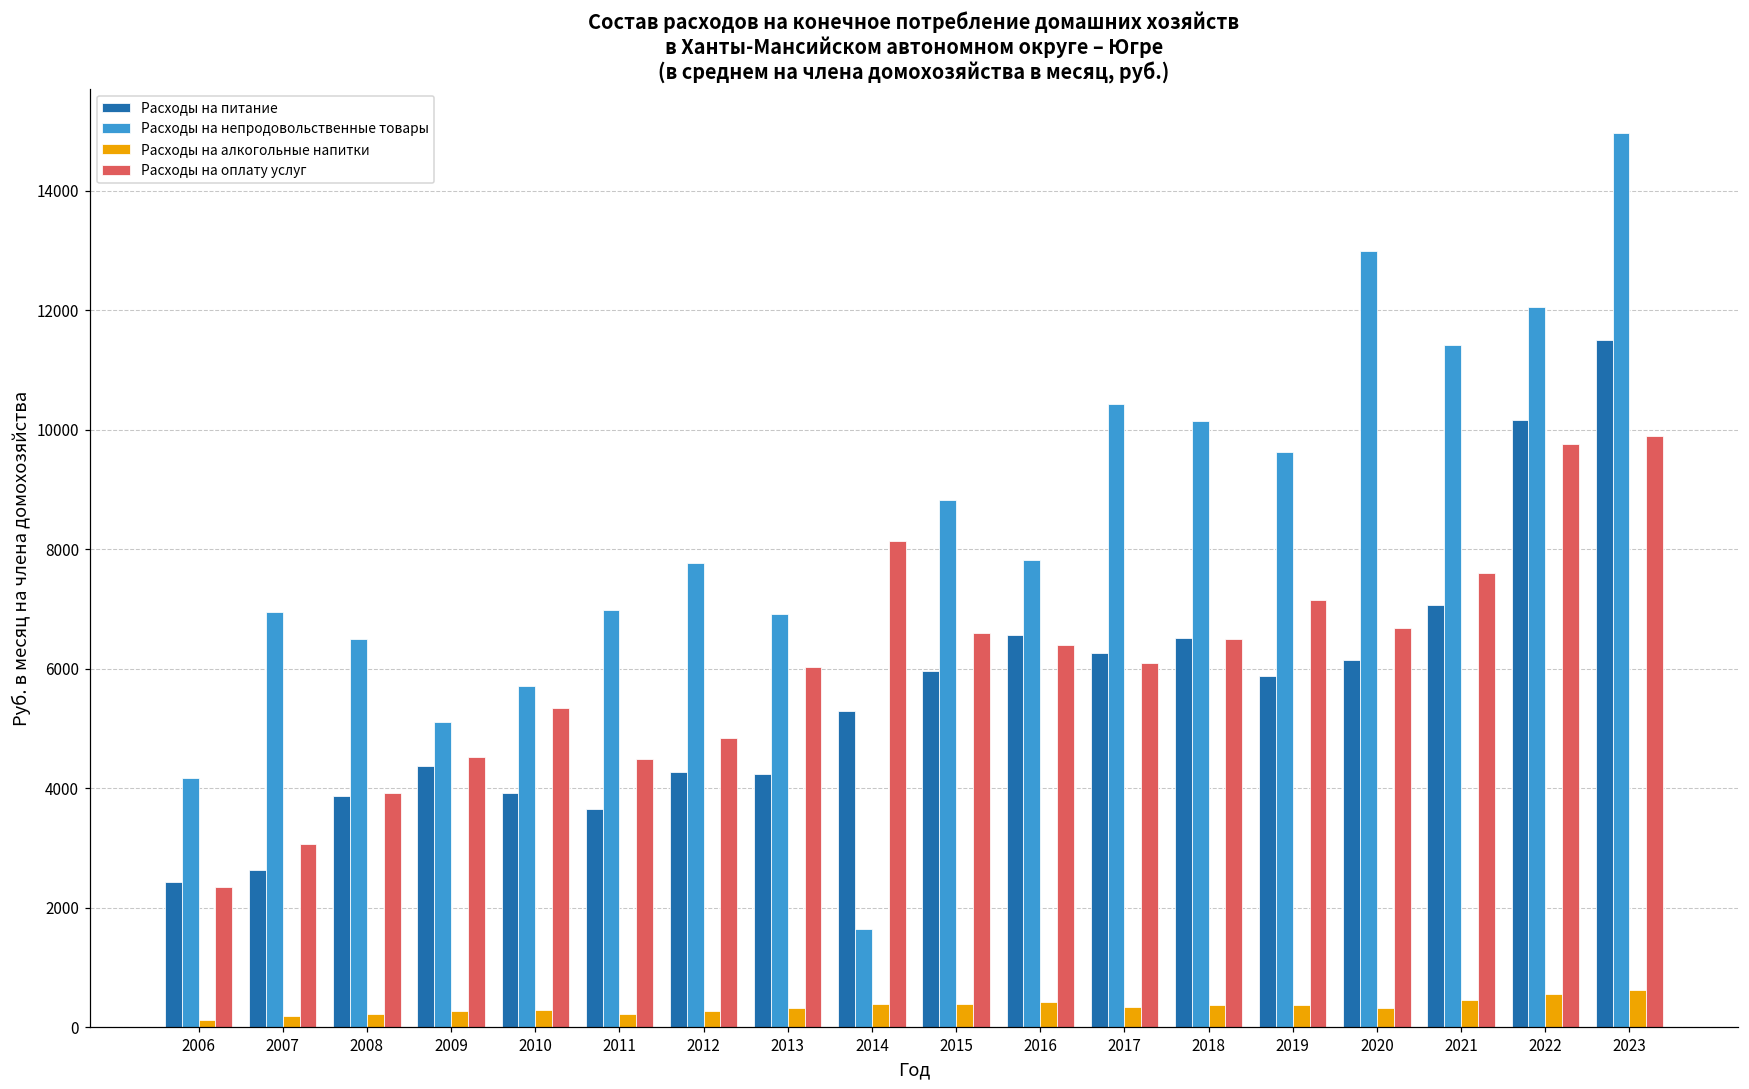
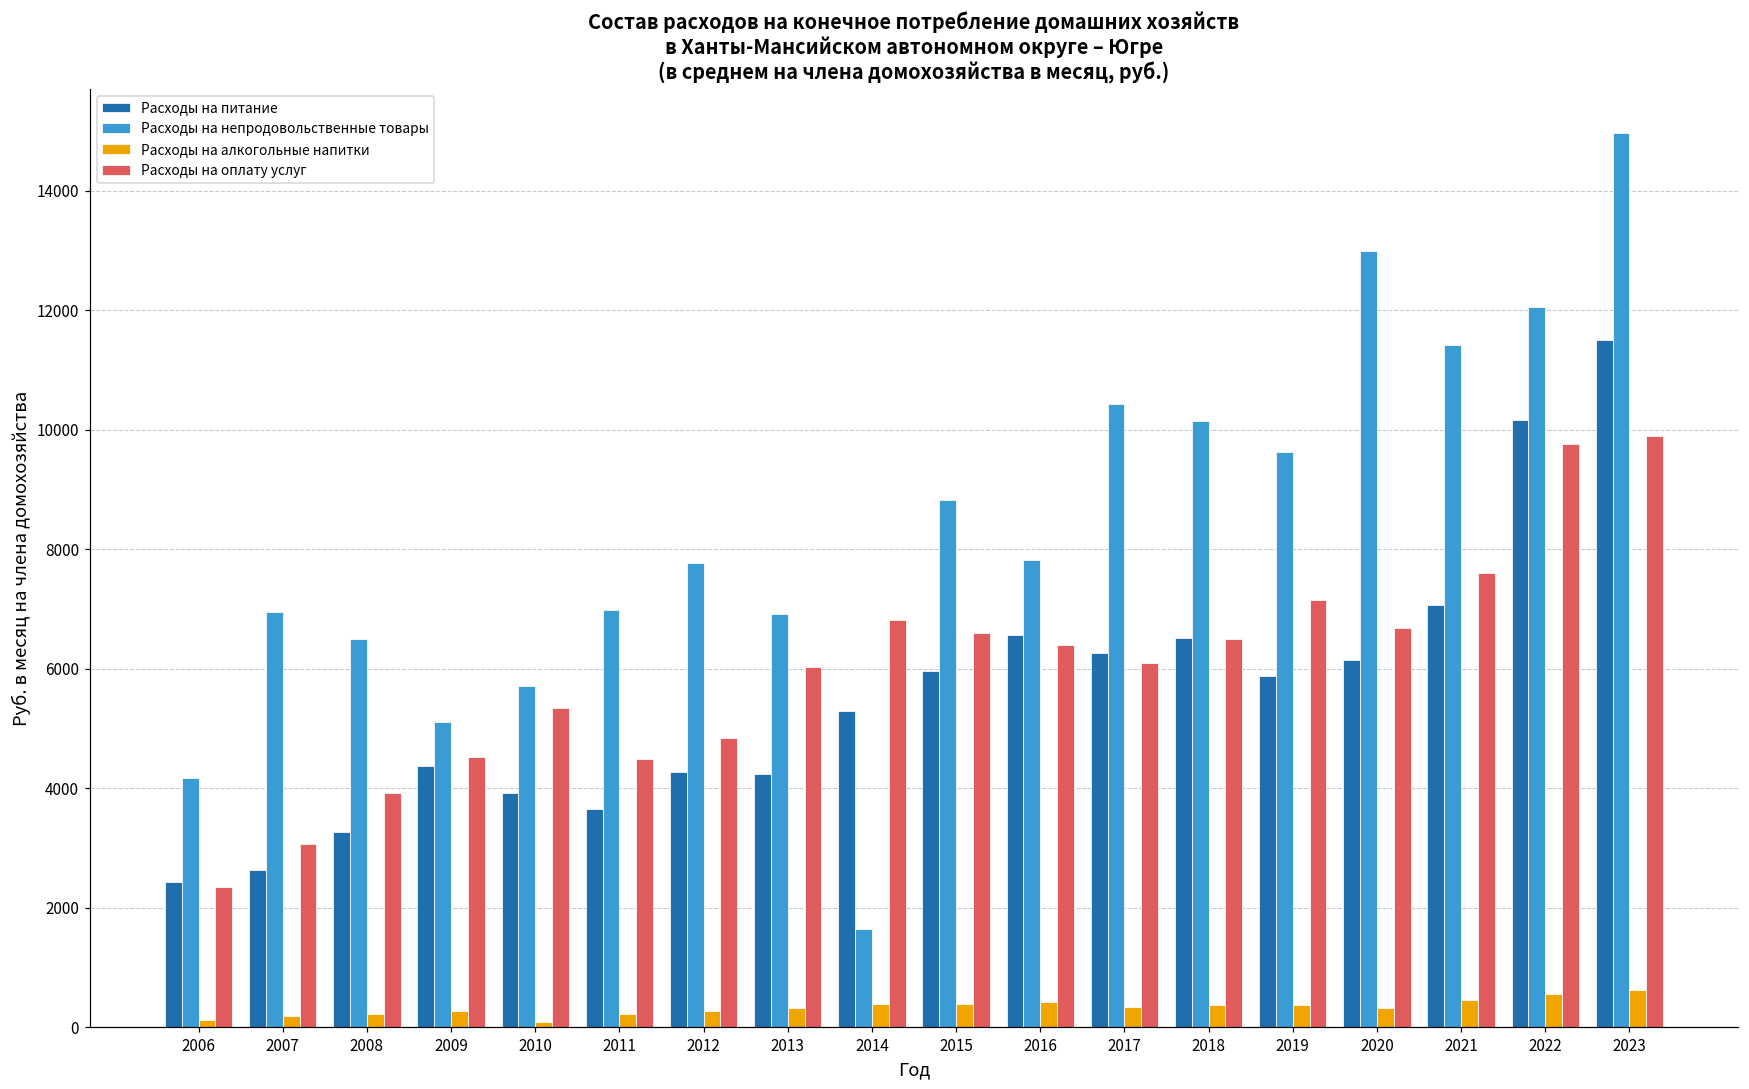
Расходы на питание, 2008: 3900 -> 3300
Расходы на алкогольные напитки, 2010: 300 -> 100
Расходы на оплату услуг, 2014: 8100 -> 6800
